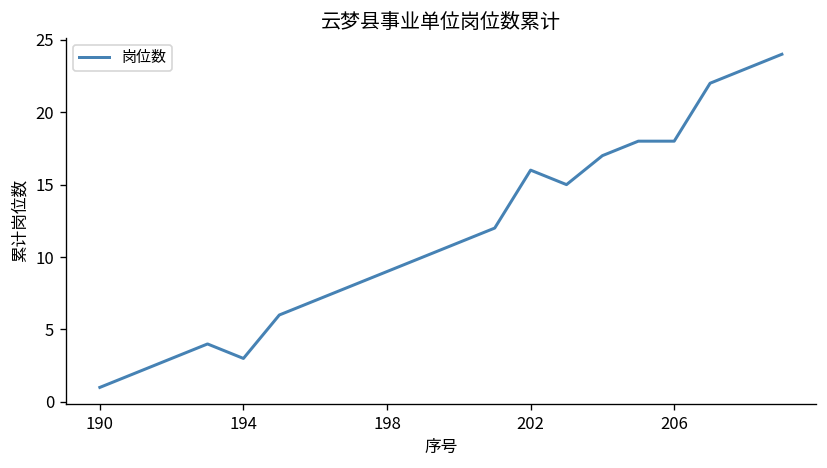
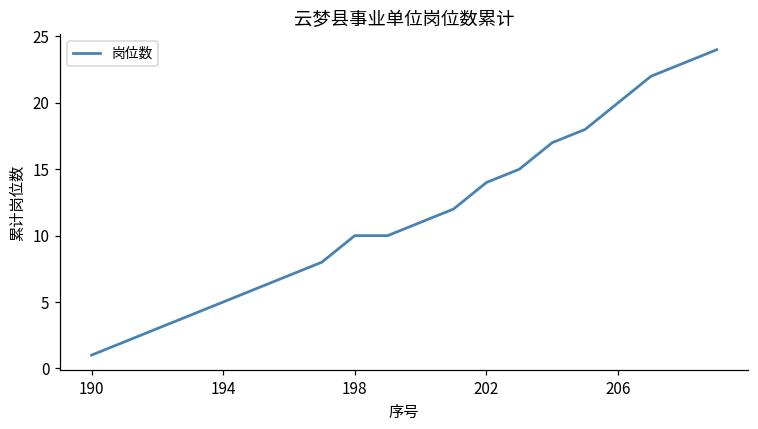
194: 3 -> 5
198: 9 -> 10
202: 16 -> 14
206: 18 -> 20
